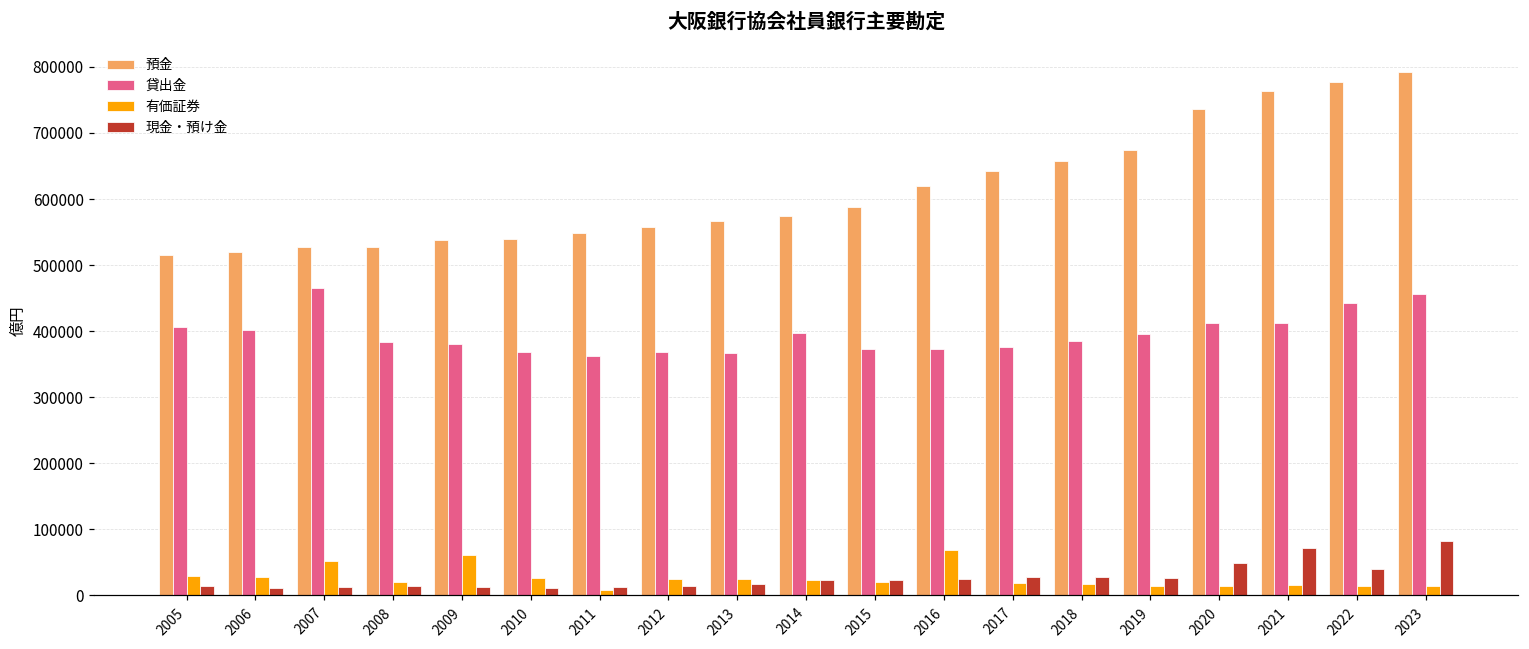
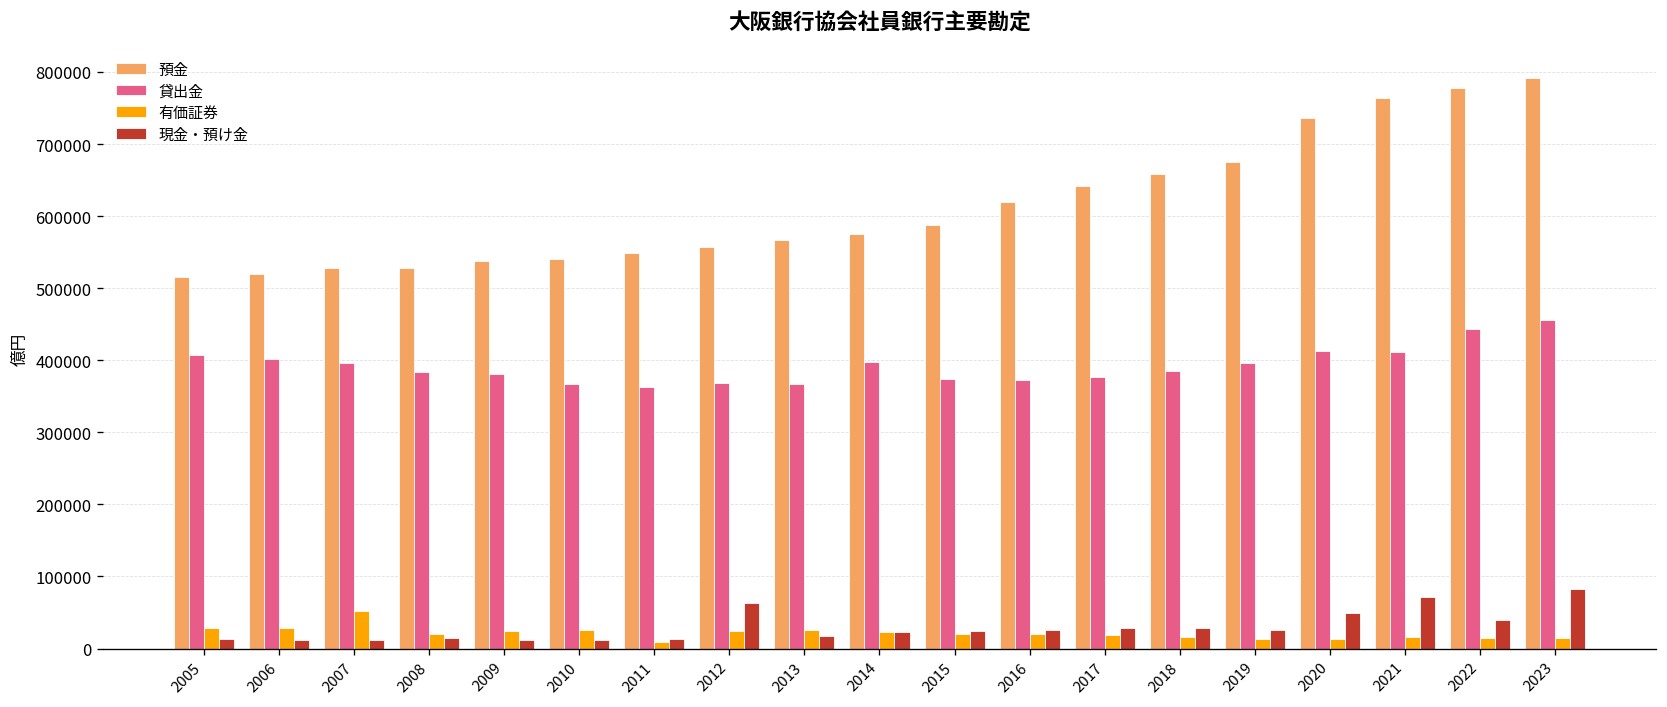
貸出金, 2007: 470000 -> 400000
有価証券, 2009: 60000 -> 20000
現金・預け金, 2012: 10000 -> 60000
有価証券, 2016: 70000 -> 20000
